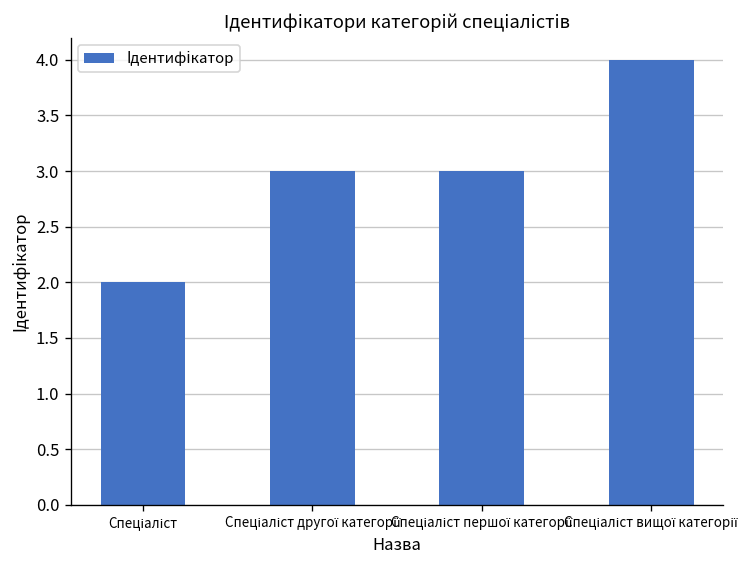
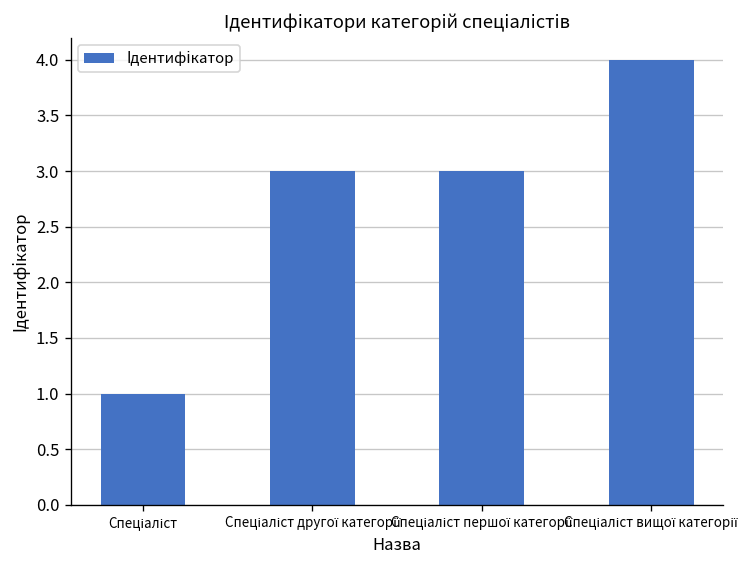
Спеціаліст: 2 -> 1
